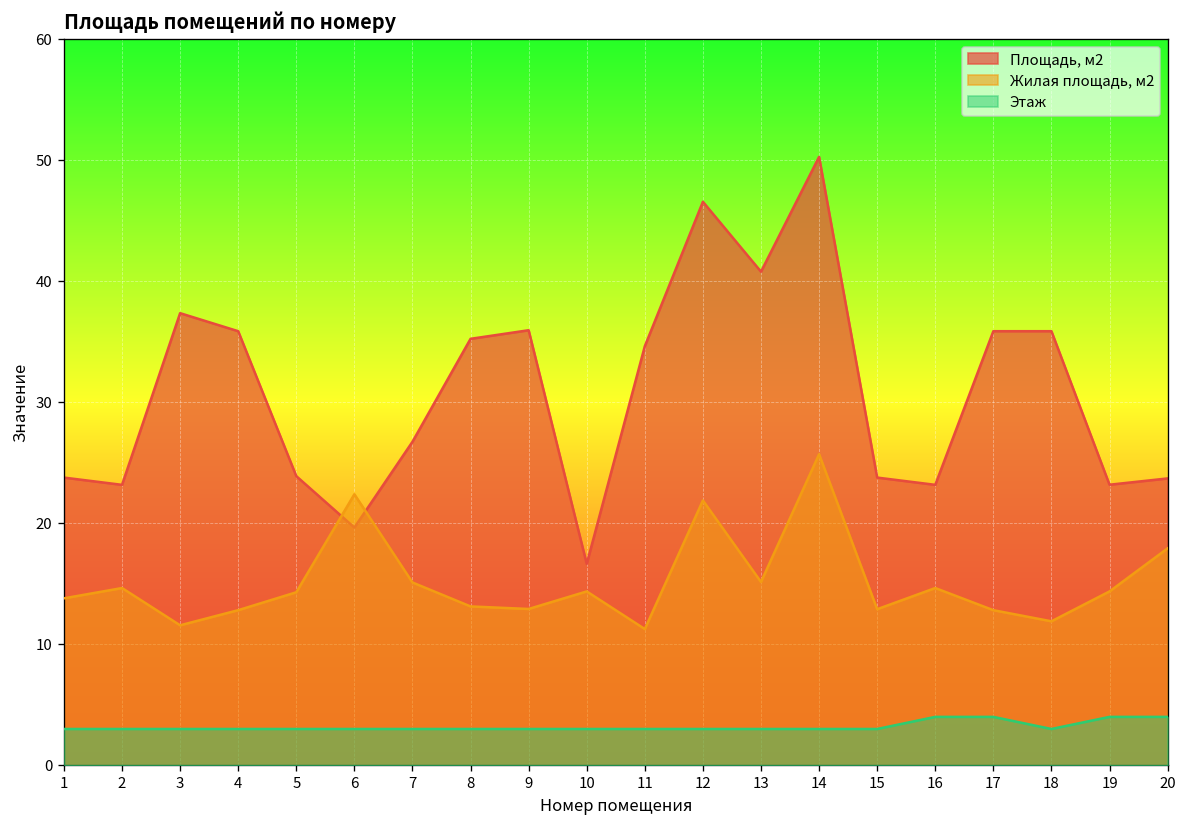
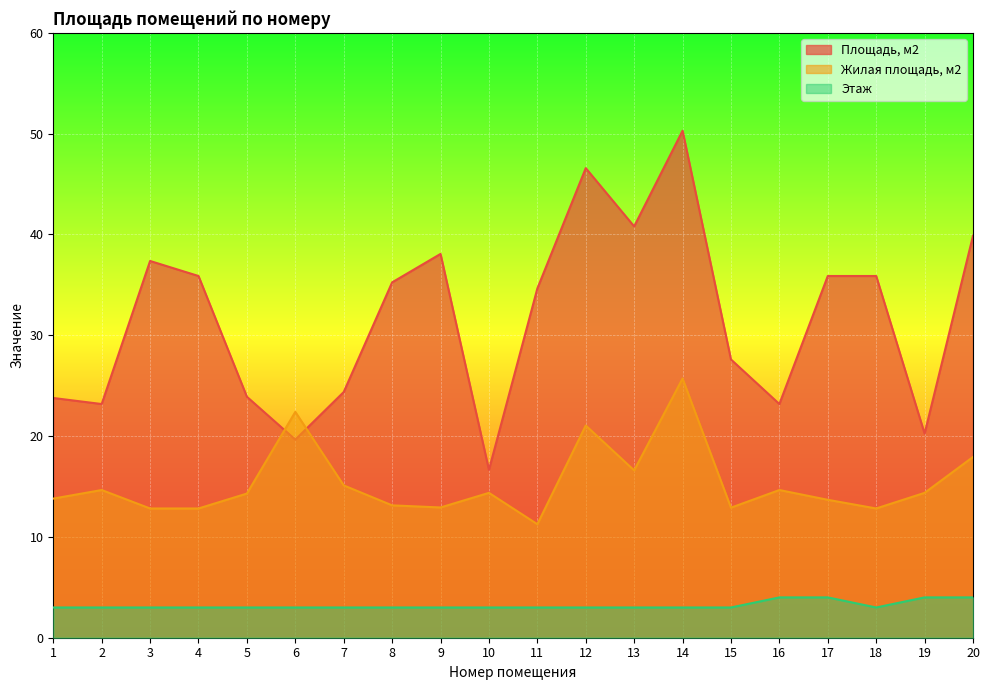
Жилая площадь, м2, 3: 11.6 -> 12.8
Площадь, м2, 7: 26.7 -> 24.4
Площадь, м2, 9: 36.0 -> 38.1
Жилая площадь, м2, 12: 21.9 -> 21.1
Жилая площадь, м2, 13: 15.2 -> 16.6
Площадь, м2, 15: 23.8 -> 27.6
Жилая площадь, м2, 17: 12.8 -> 13.7
Жилая площадь, м2, 18: 11.9 -> 12.8
Площадь, м2, 19: 23.2 -> 20.3
Площадь, м2, 20: 23.7 -> 39.9
